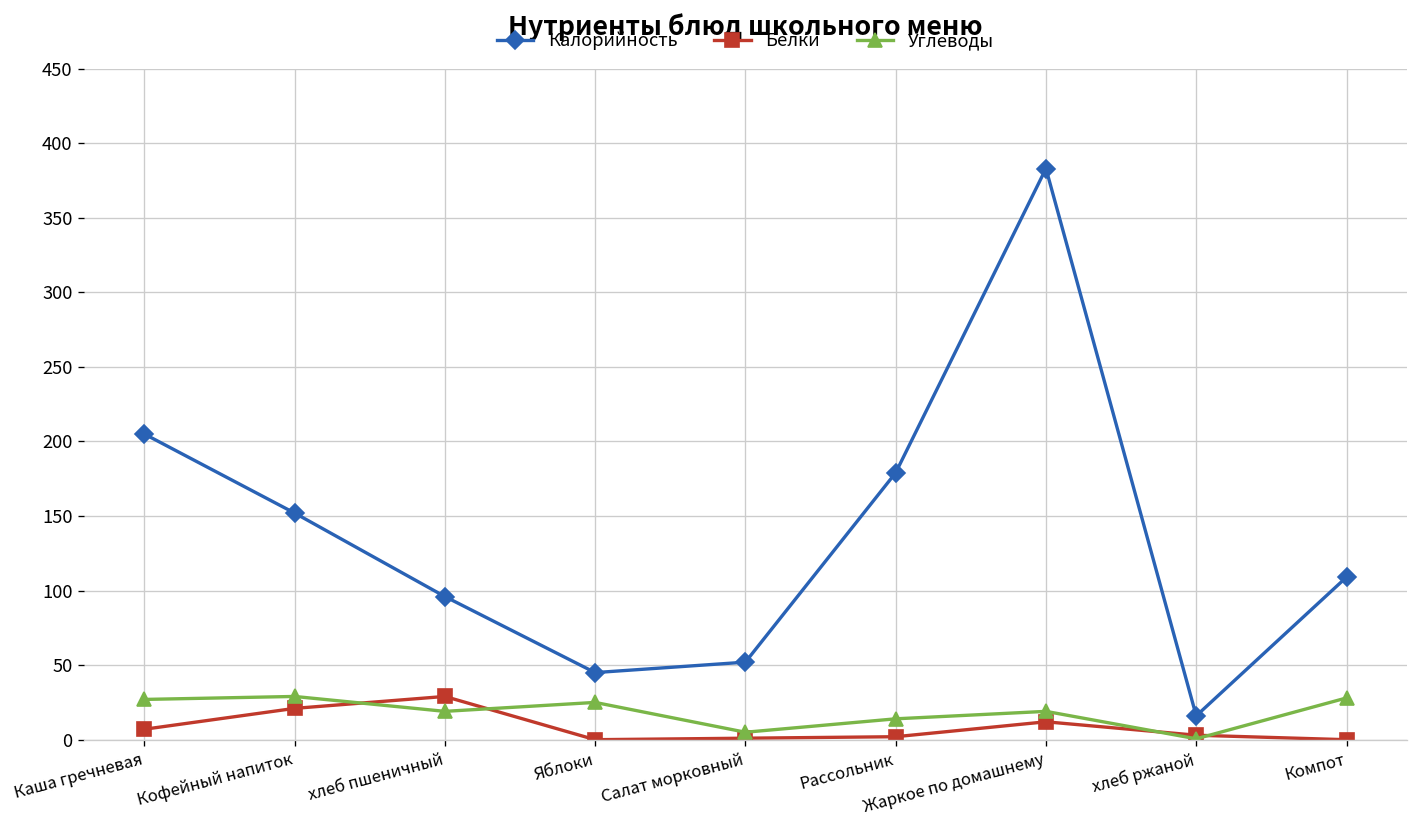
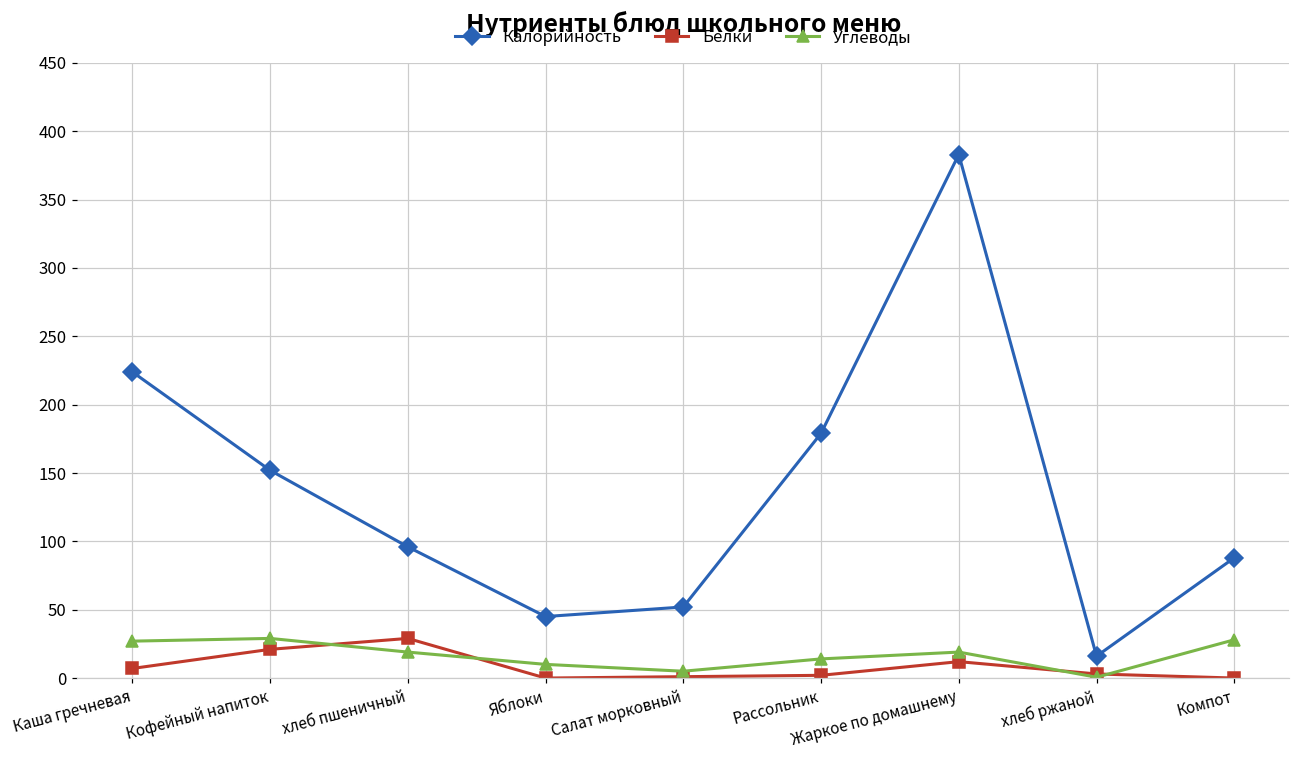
Калорийность, Каша гречневая: 205 -> 224
Углеводы, Яблоки: 25 -> 10
Калорийность, Компот: 109 -> 88
